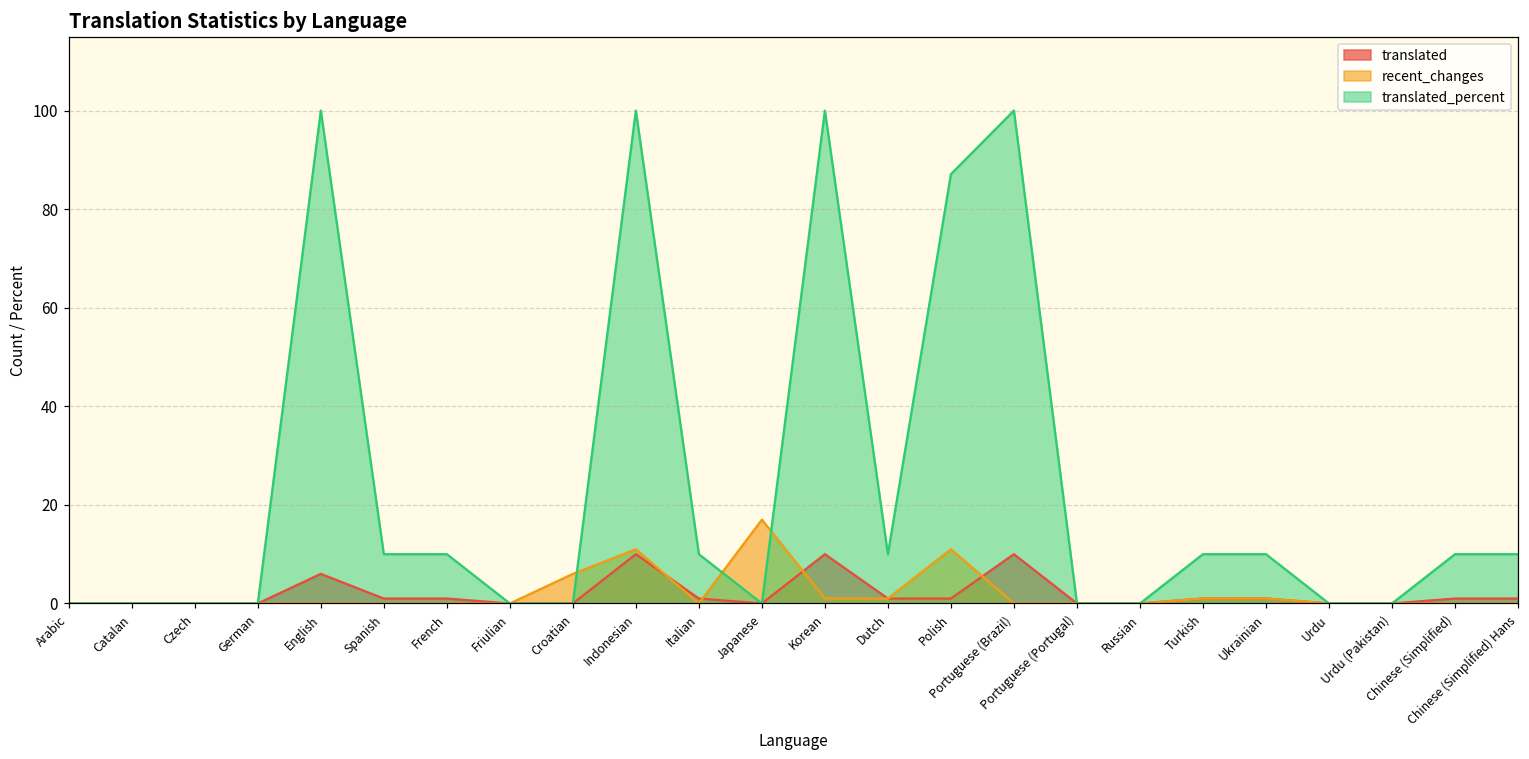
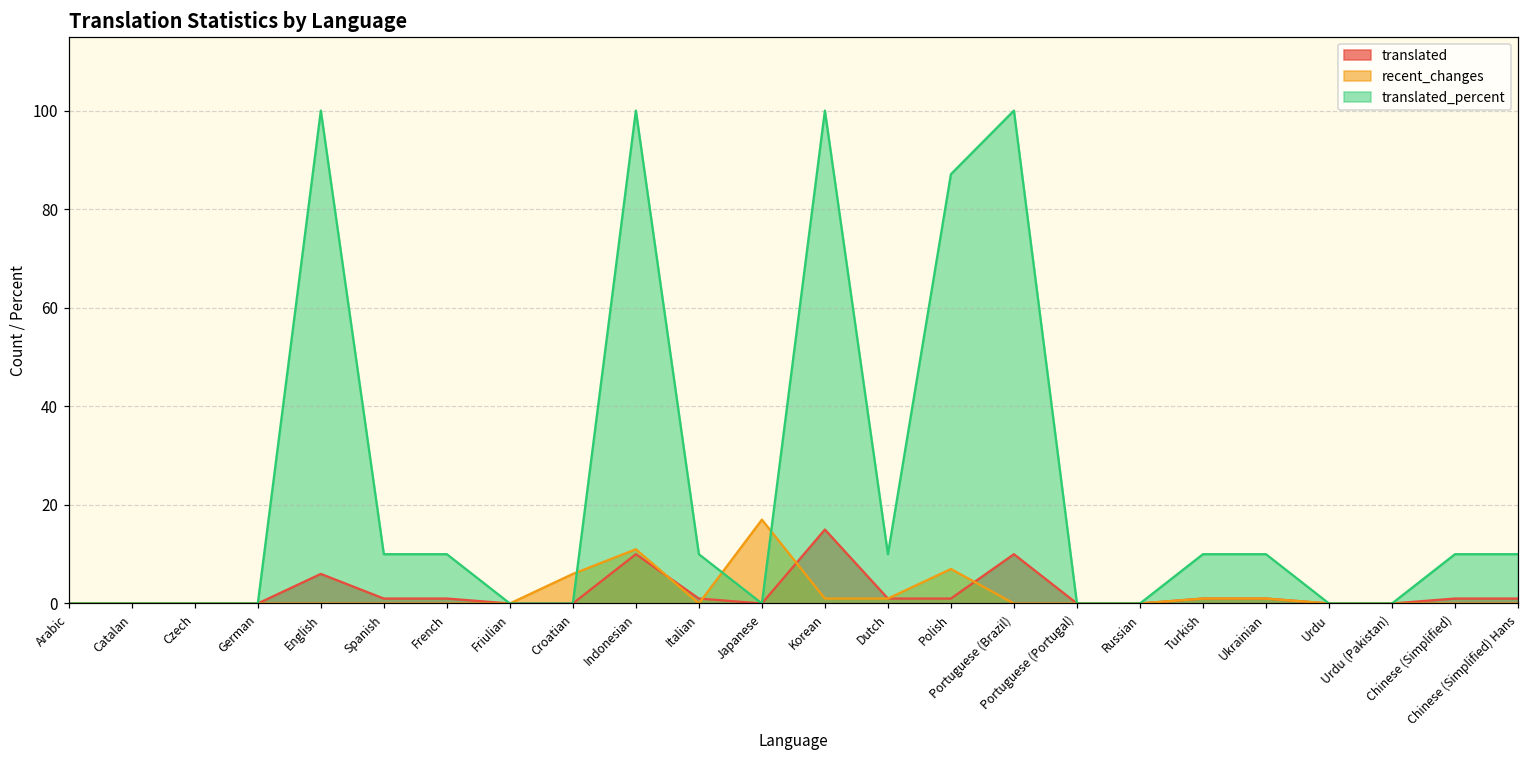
translated, Korean: 10 -> 15
recent_changes, Polish: 11 -> 7
